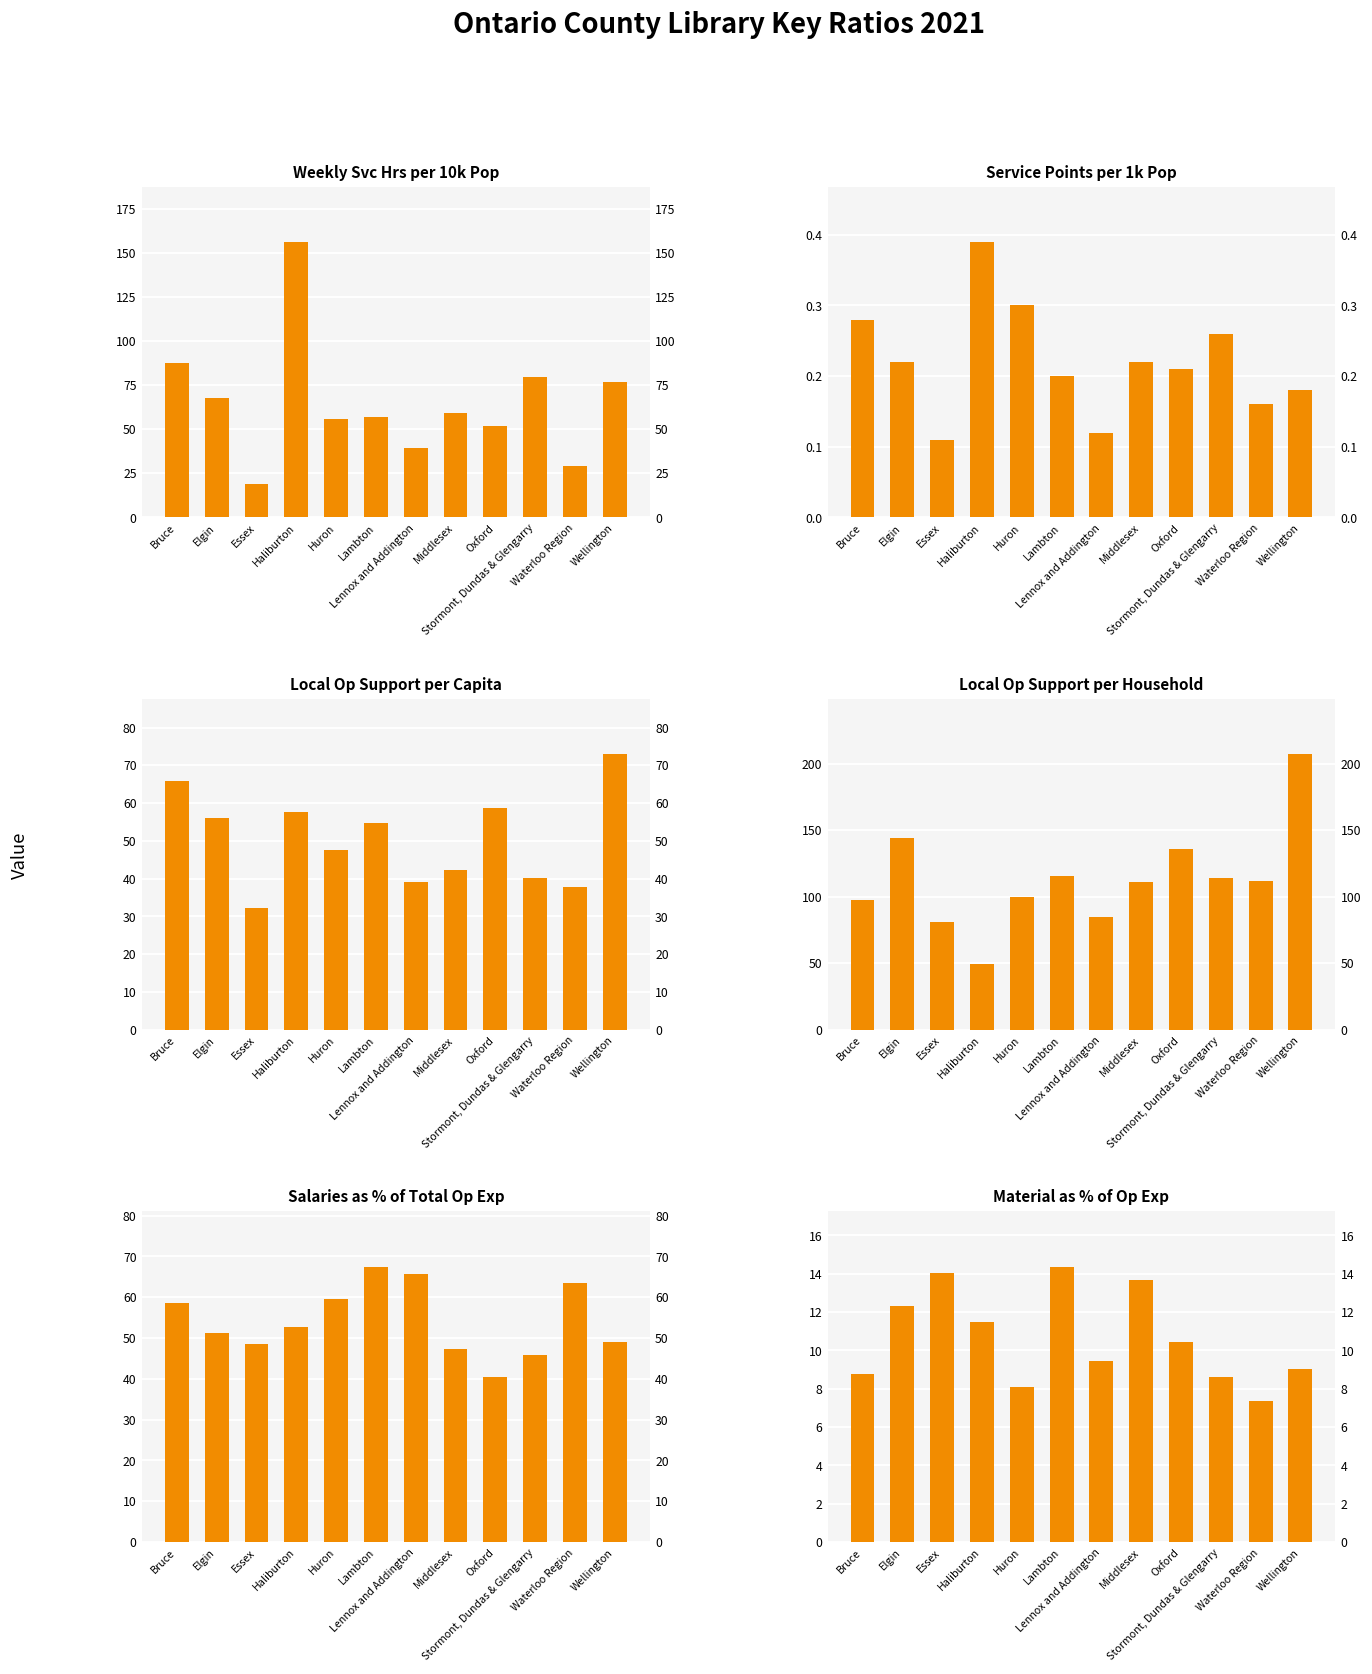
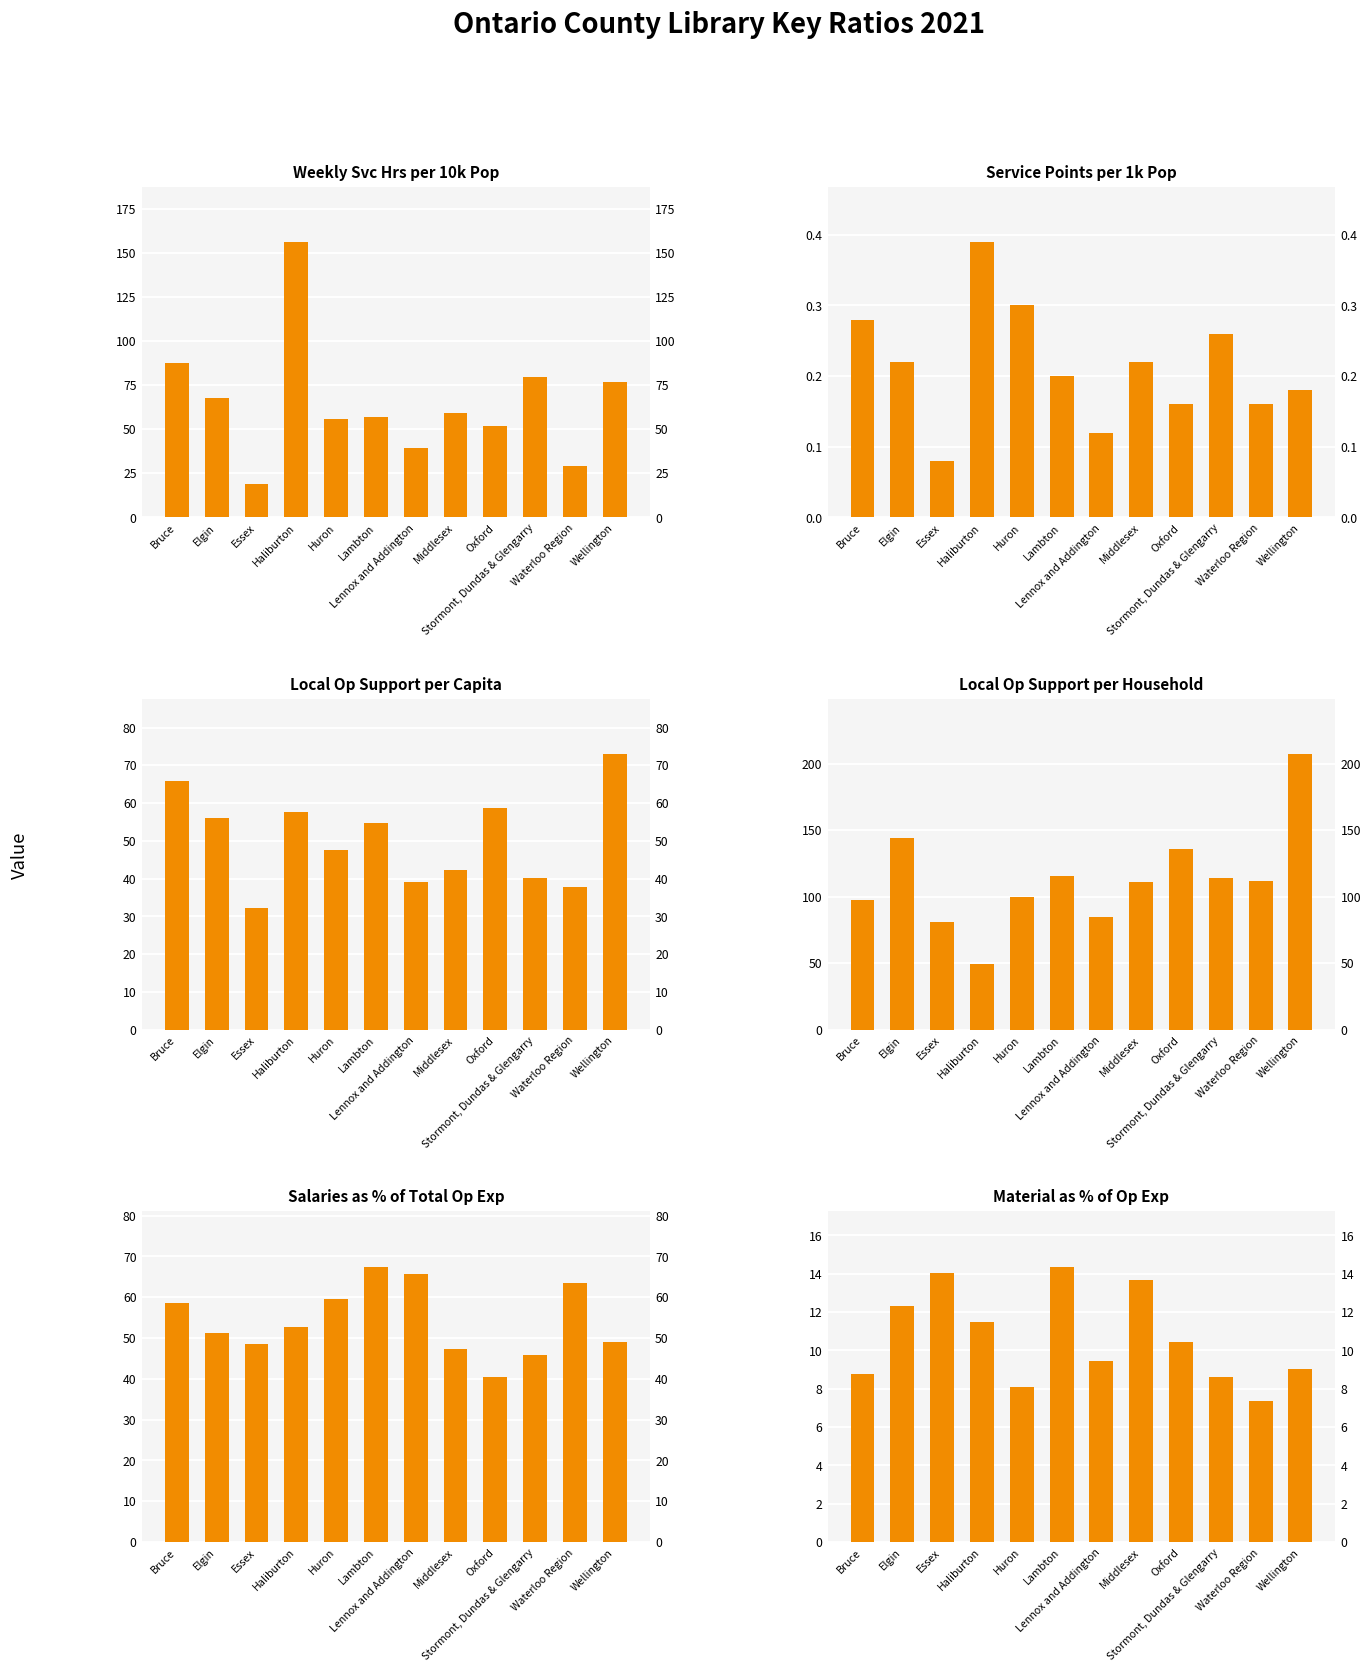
Service Points per 1k Pop, Essex: 0.11 -> 0.08
Service Points per 1k Pop, Oxford: 0.21 -> 0.16
